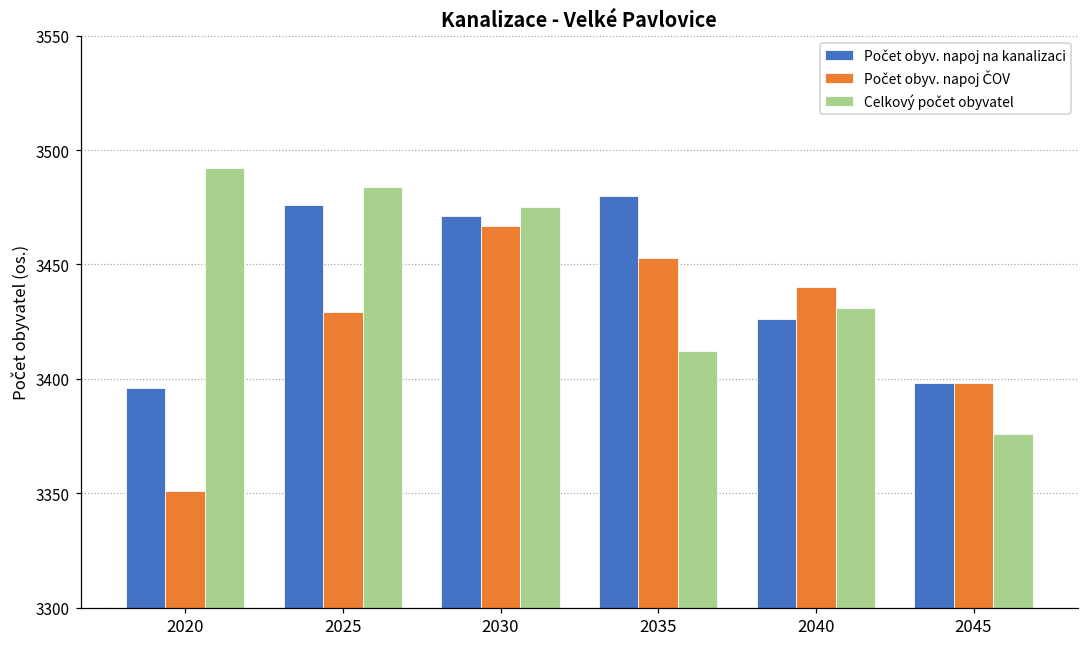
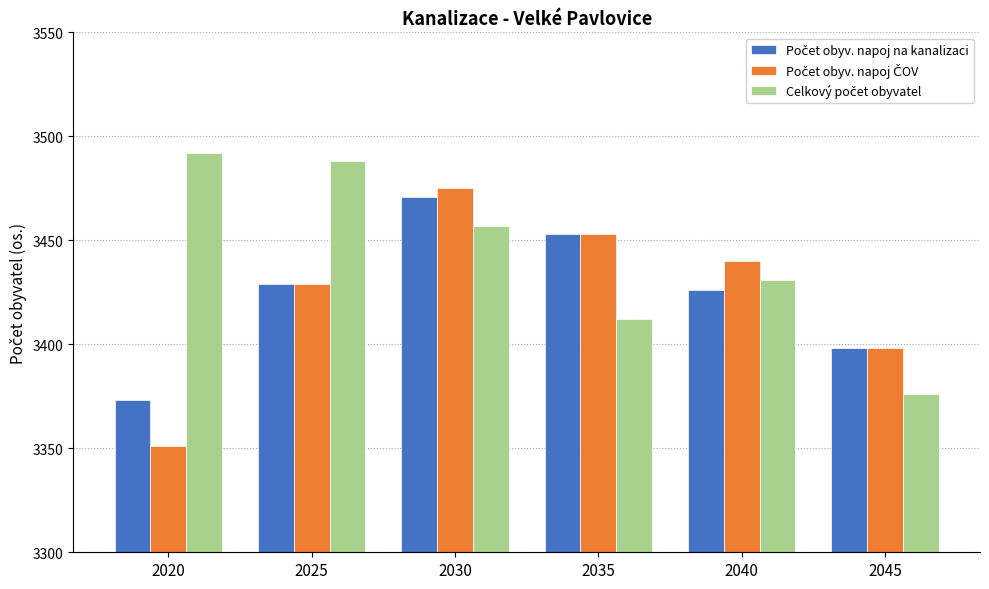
Počet obyv. napoj na kanalizaci, 2020: 3396 -> 3373
Počet obyv. napoj na kanalizaci, 2025: 3476 -> 3429
Celkový počet obyvatel, 2025: 3484 -> 3488
Počet obyv. napoj ČOV, 2030: 3467 -> 3475
Celkový počet obyvatel, 2030: 3475 -> 3457
Počet obyv. napoj na kanalizaci, 2035: 3480 -> 3453
